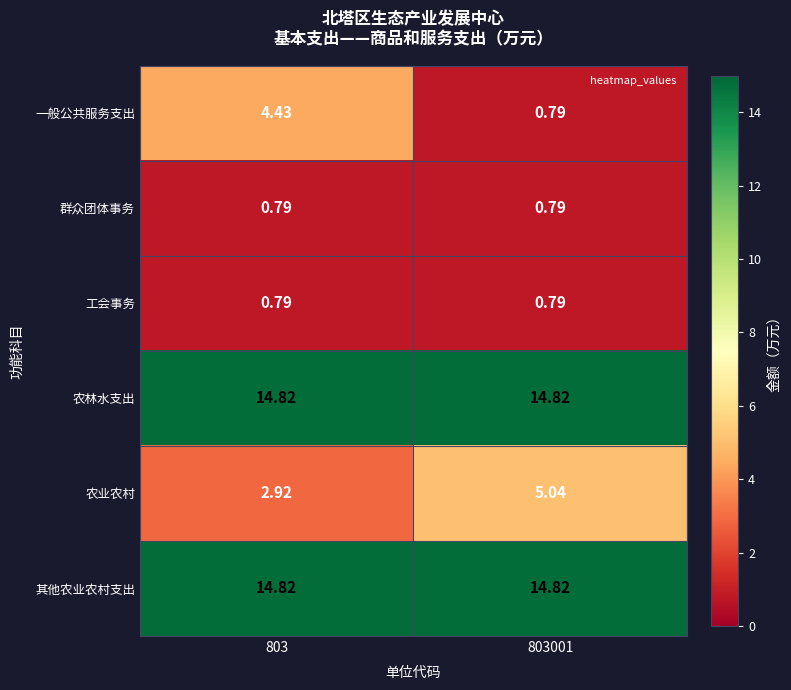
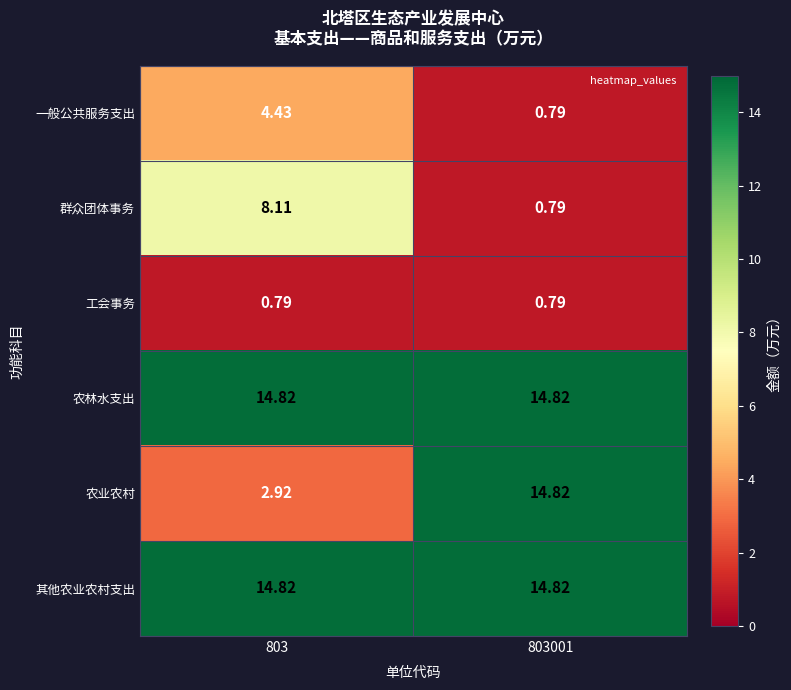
群众团体事务, 803: 0.79 -> 8.11
农业农村, 803001: 5.04 -> 14.82
